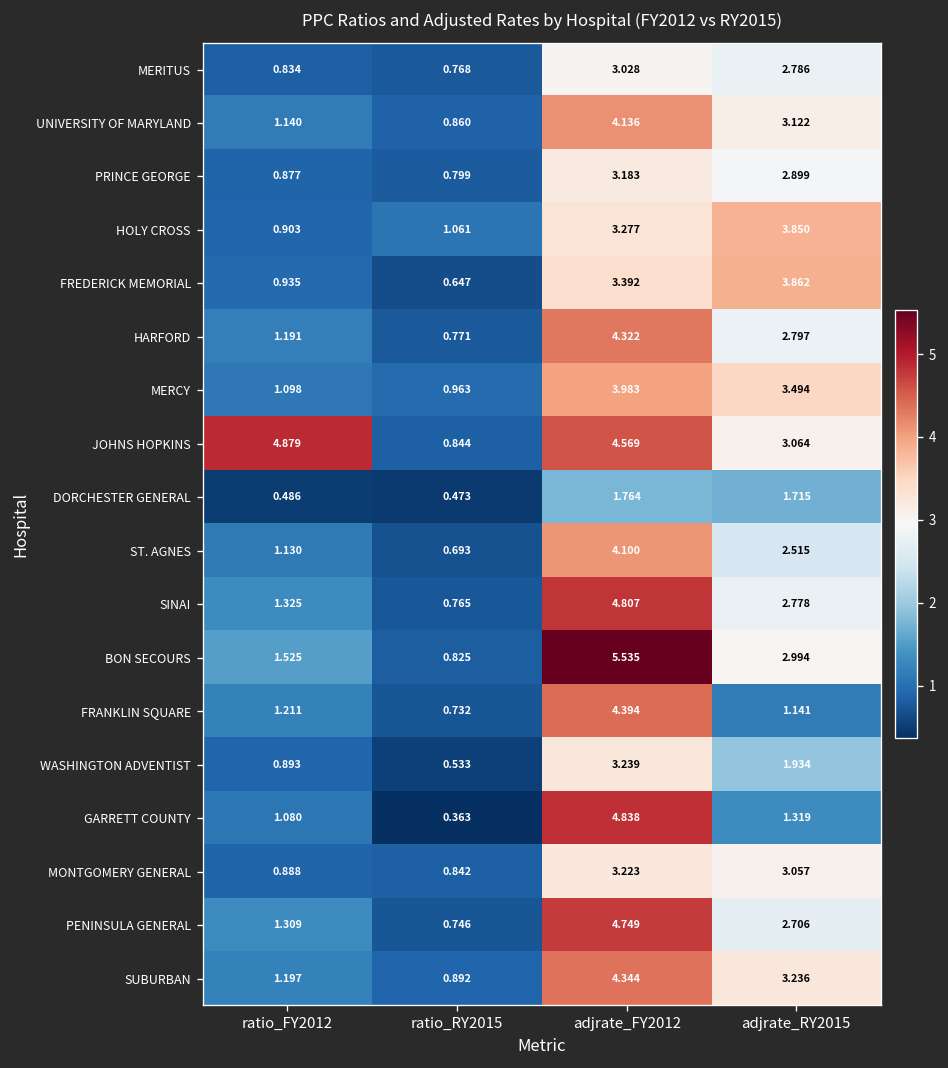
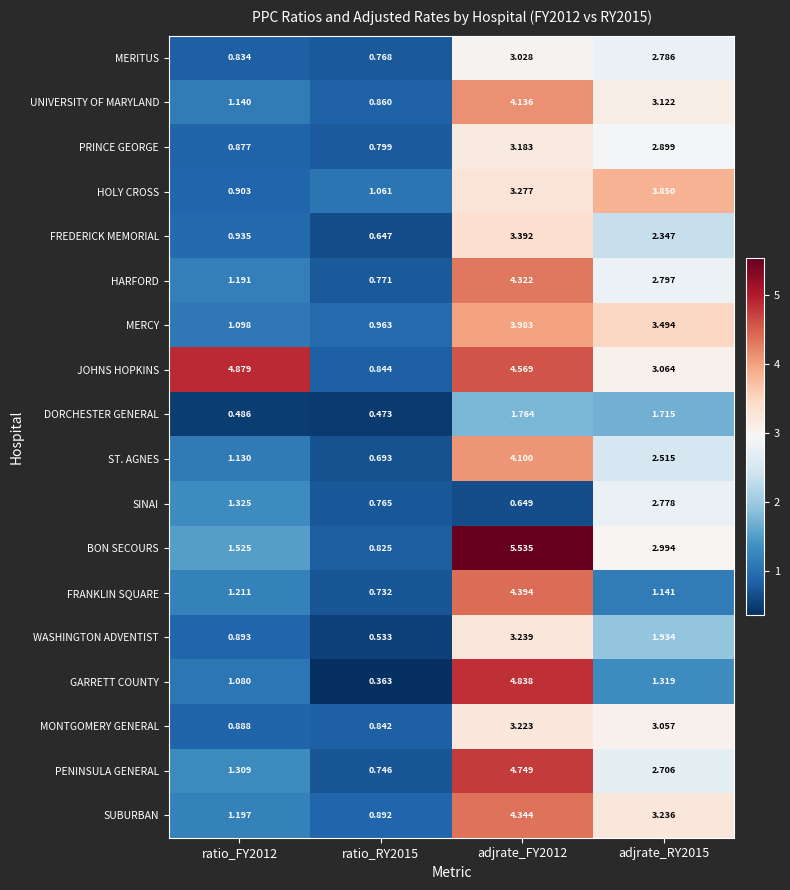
FREDERICK MEMORIAL, adjrate_RY2015: 3.862 -> 2.347
SINAI, adjrate_FY2012: 4.807 -> 0.649
